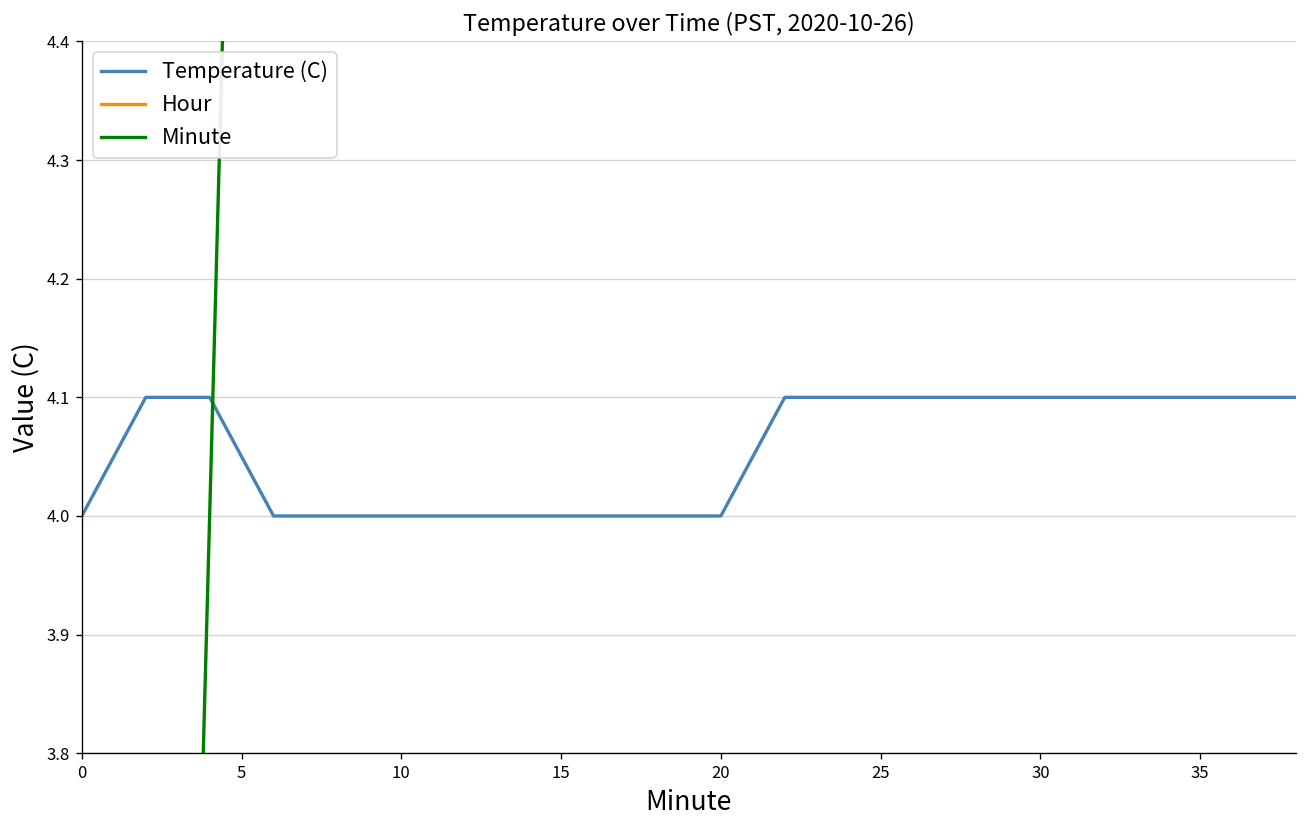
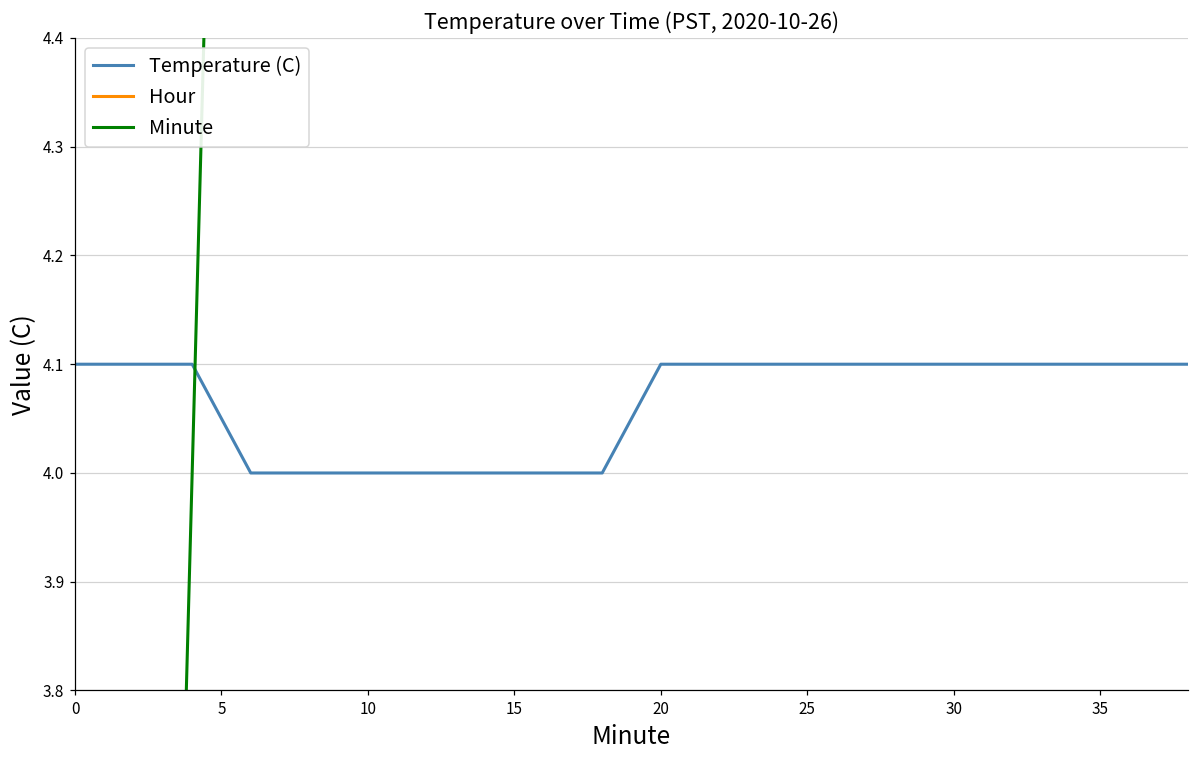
Temperature (C), 0: 4.0 -> 4.1
Temperature (C), 20: 4.0 -> 4.1
